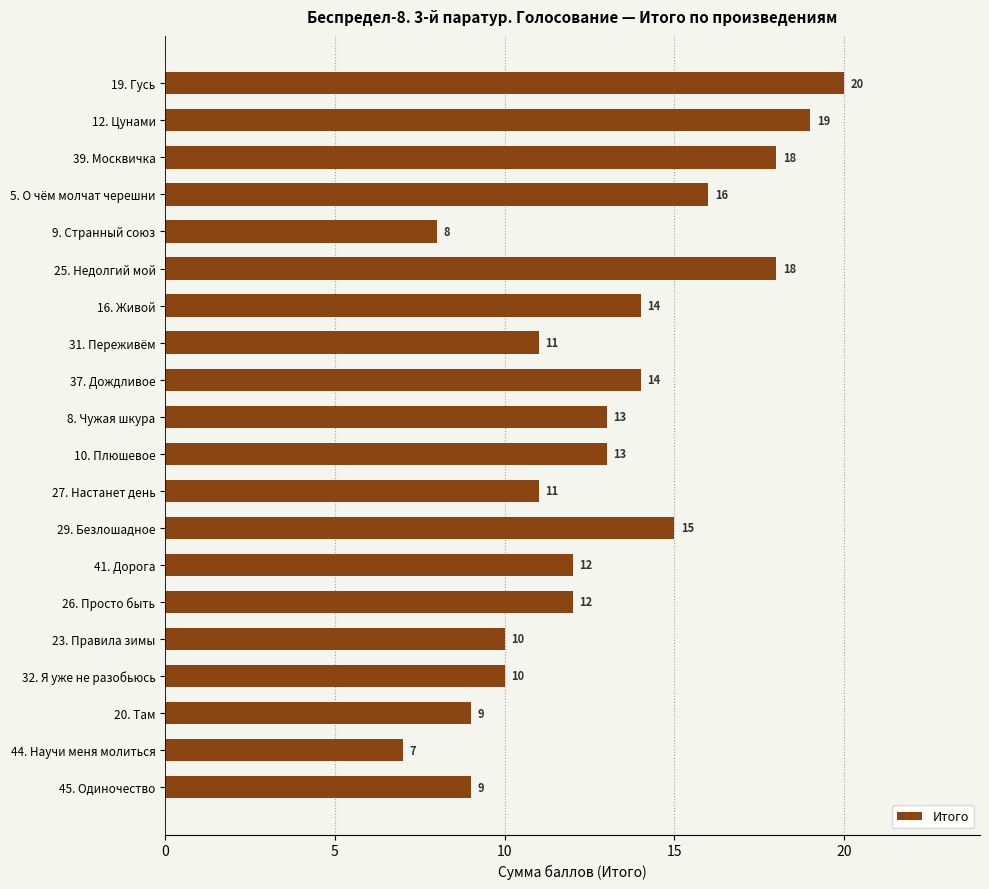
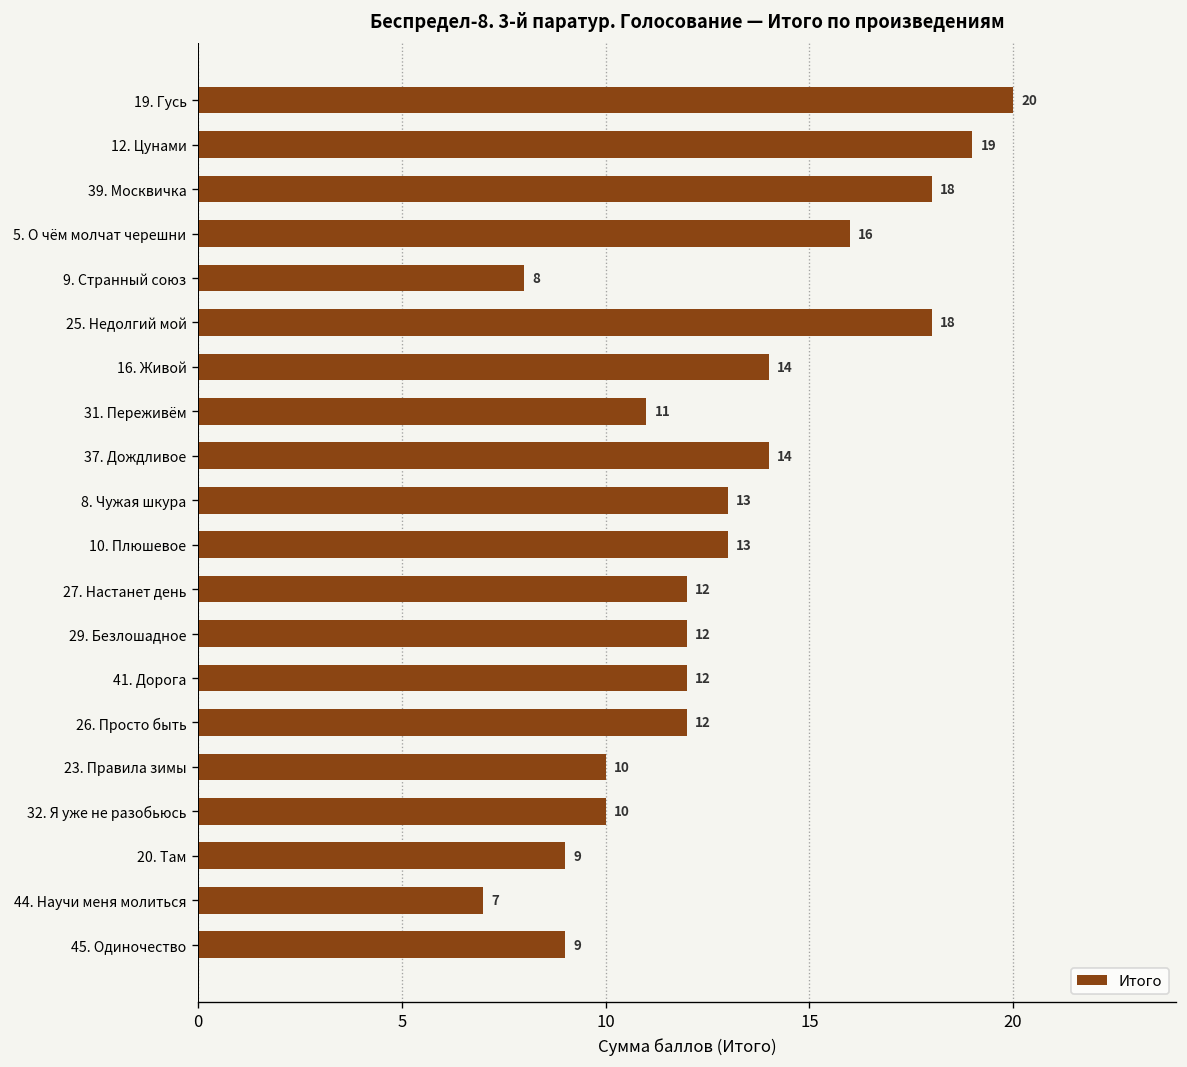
27. Настанет день: 11 -> 12
29. Безлошадное: 15 -> 12
